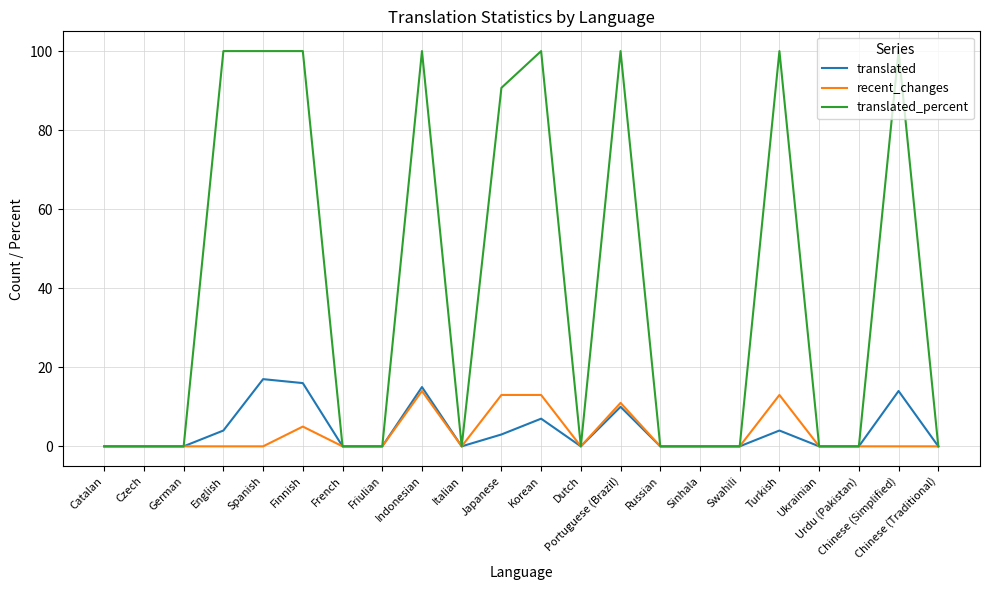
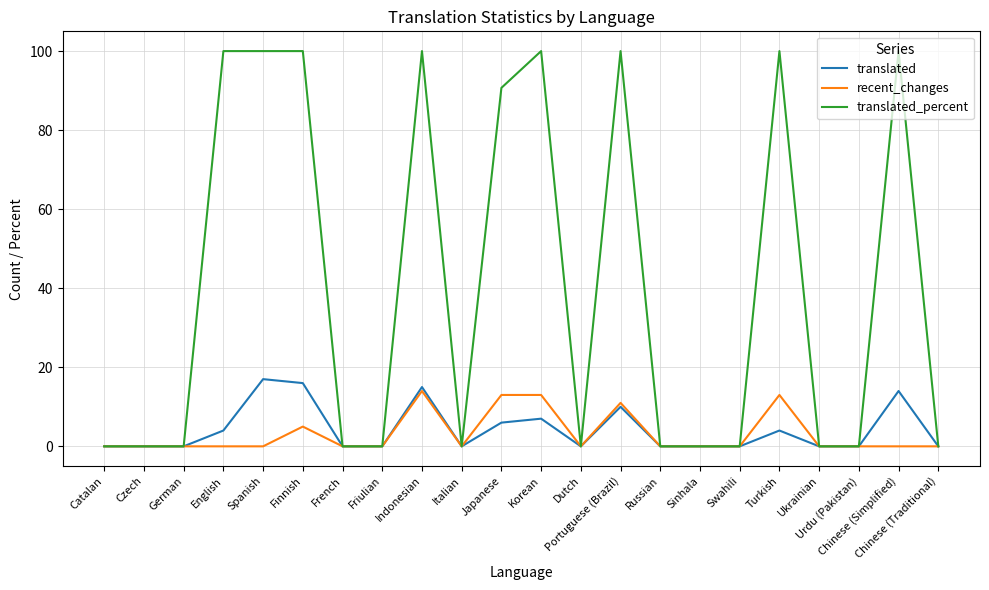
translated, Japanese: 3 -> 6
